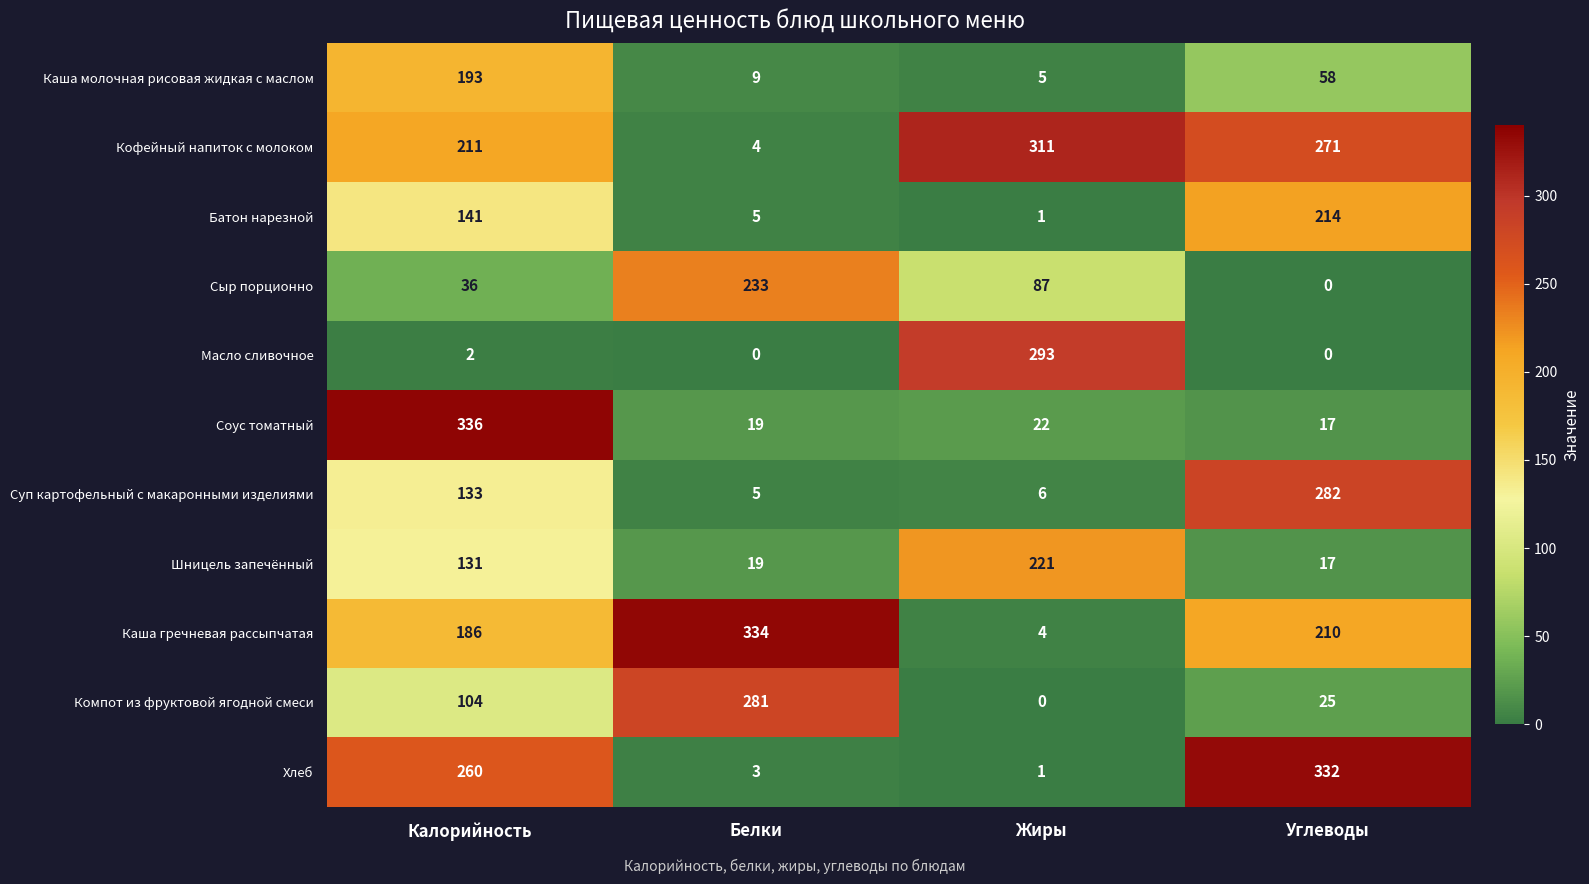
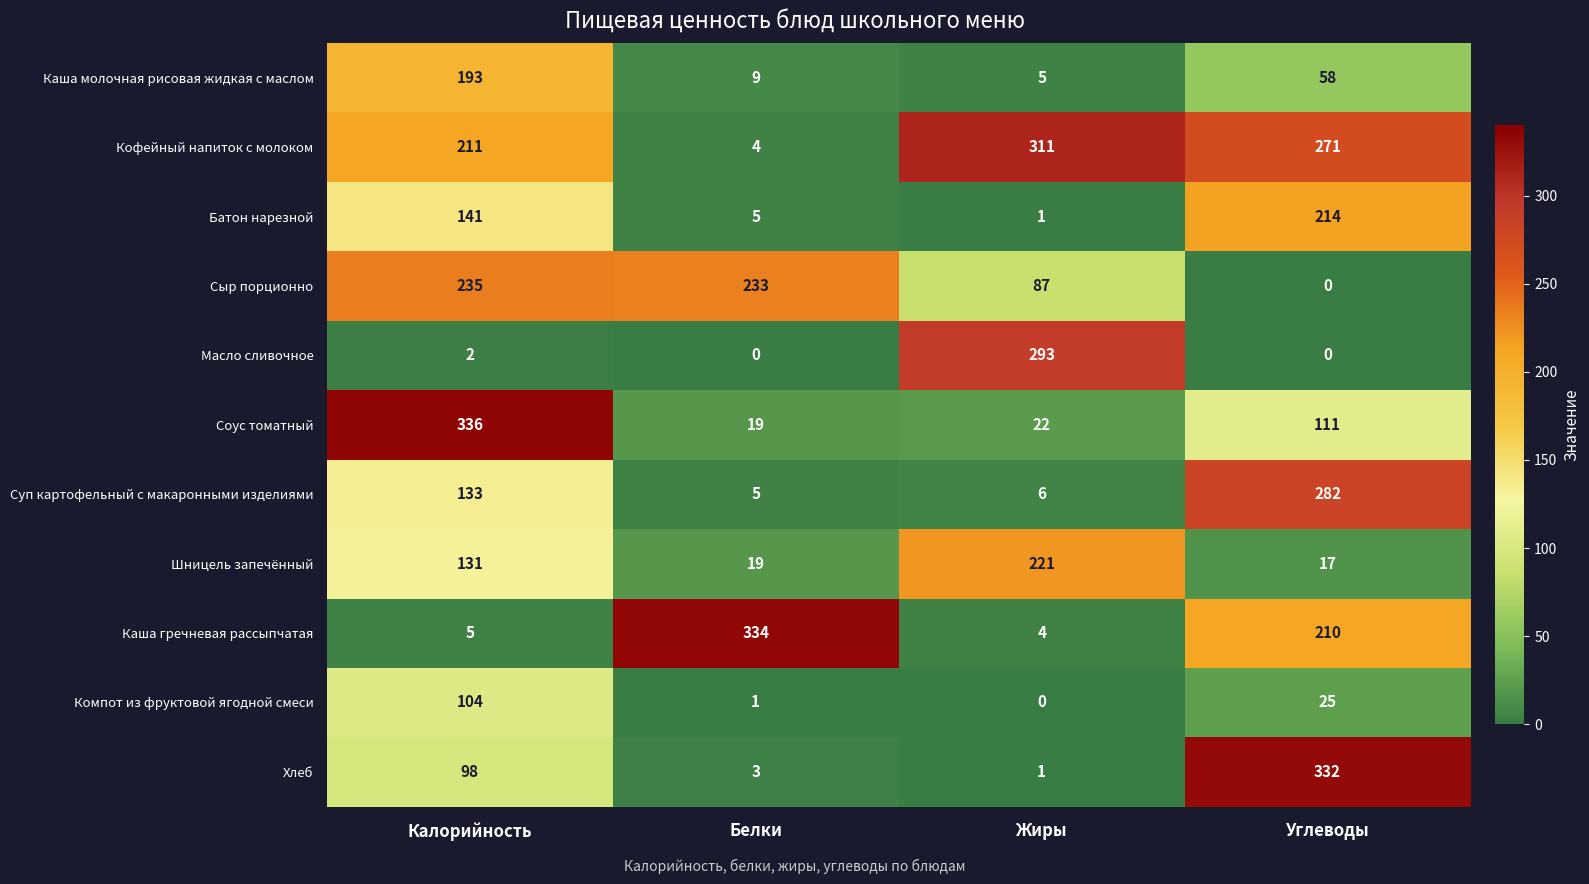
Сыр порционно, Калорийность: 36 -> 235
Соус томатный, Углеводы: 17 -> 111
Каша гречневая рассыпчатая, Калорийность: 186 -> 5
Компот из фруктовой ягодной смеси, Белки: 281 -> 1
Хлеб, Калорийность: 260 -> 98
